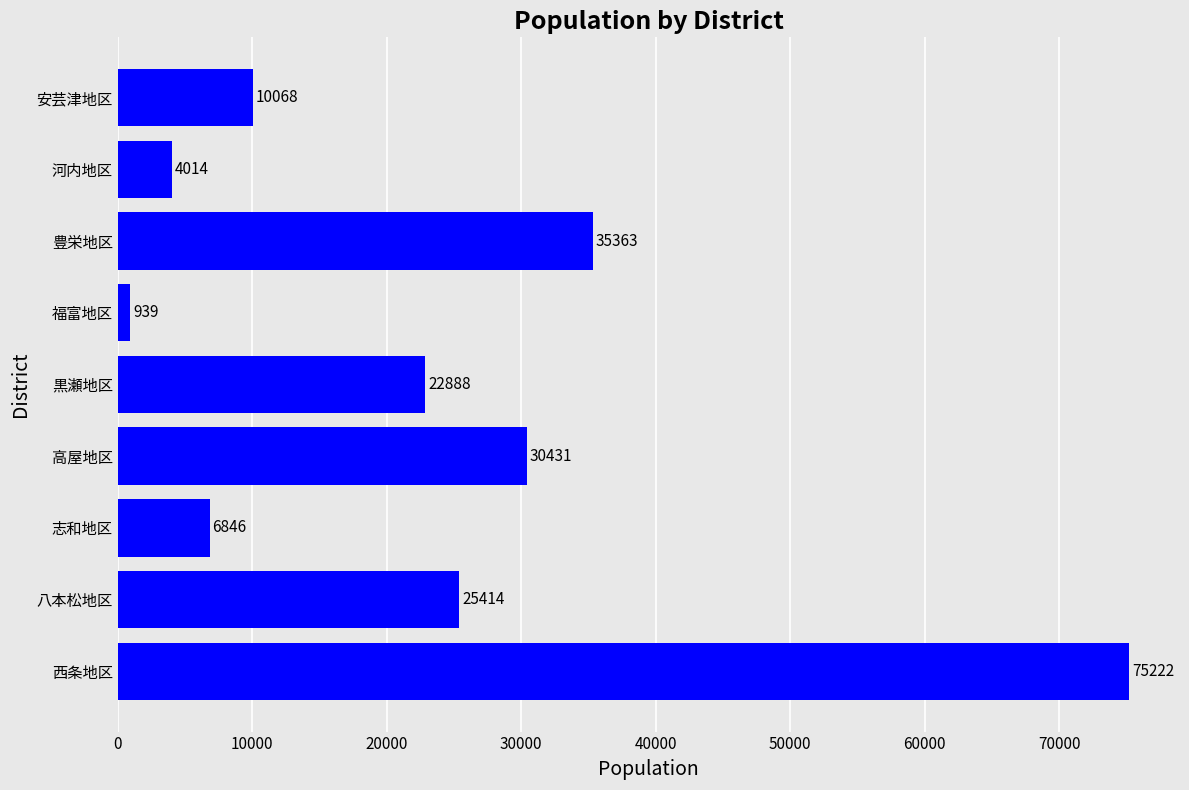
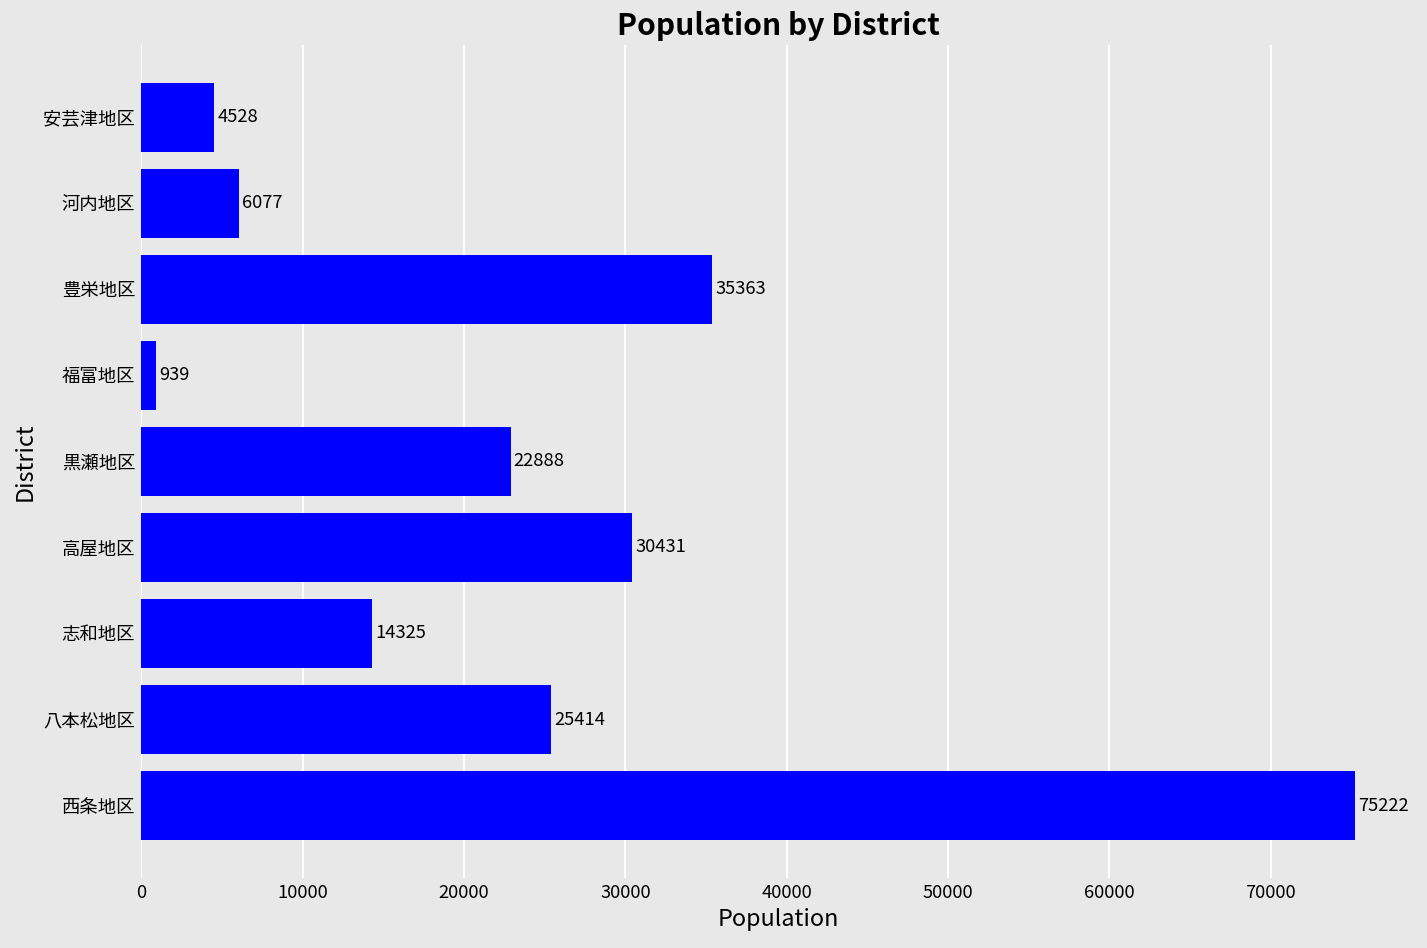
安芸津地区: 10068 -> 4528
河内地区: 4014 -> 6077
志和地区: 6846 -> 14325
